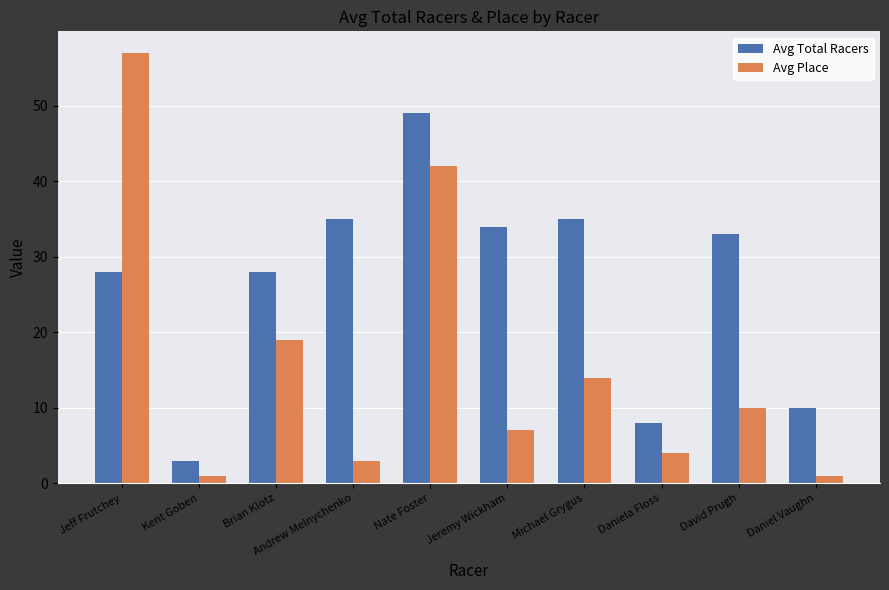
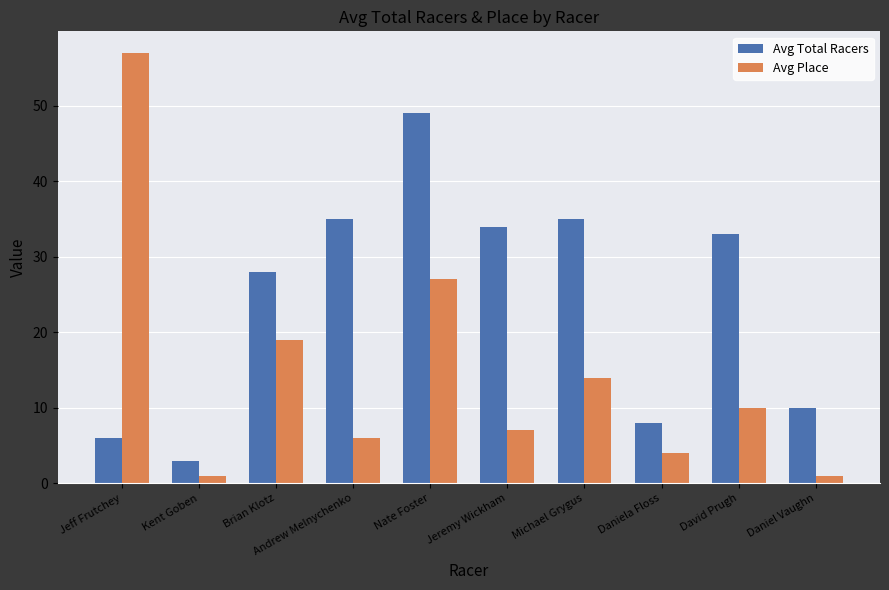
Avg Total Racers, Jeff Frutchey: 28 -> 6
Avg Place, Andrew Melnychenko: 3 -> 6
Avg Place, Nate Foster: 42 -> 27
